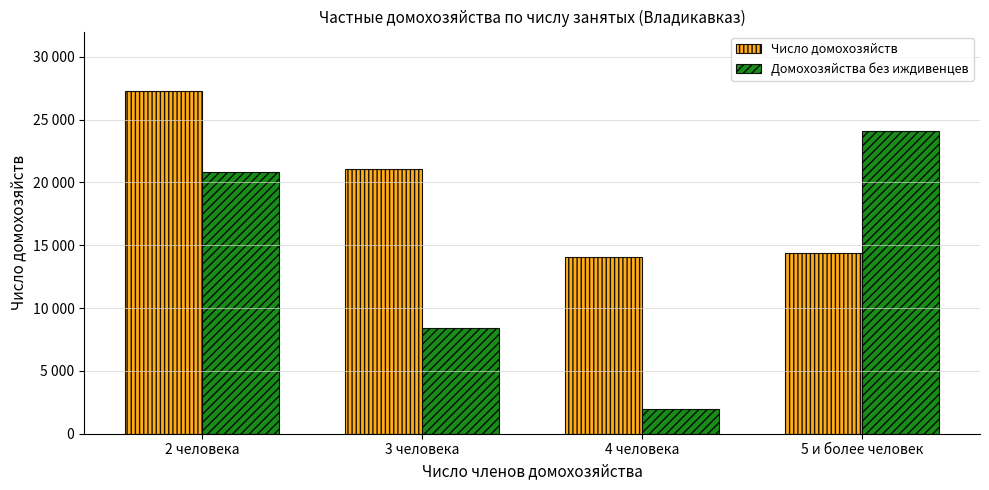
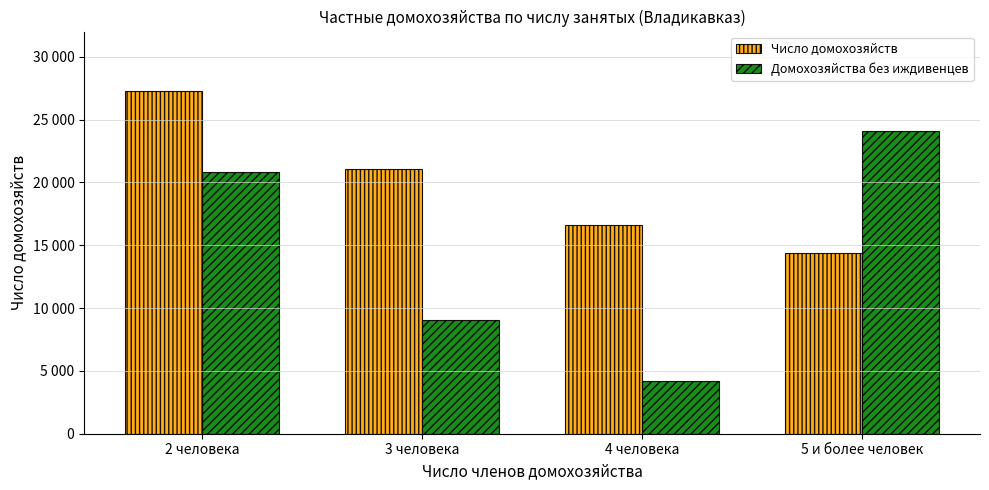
Домохозяйства без иждивенцев, 3 человека: 8400 -> 9100
Число домохозяйств, 4 человека: 14100 -> 16600
Домохозяйства без иждивенцев, 4 человека: 2000 -> 4200
